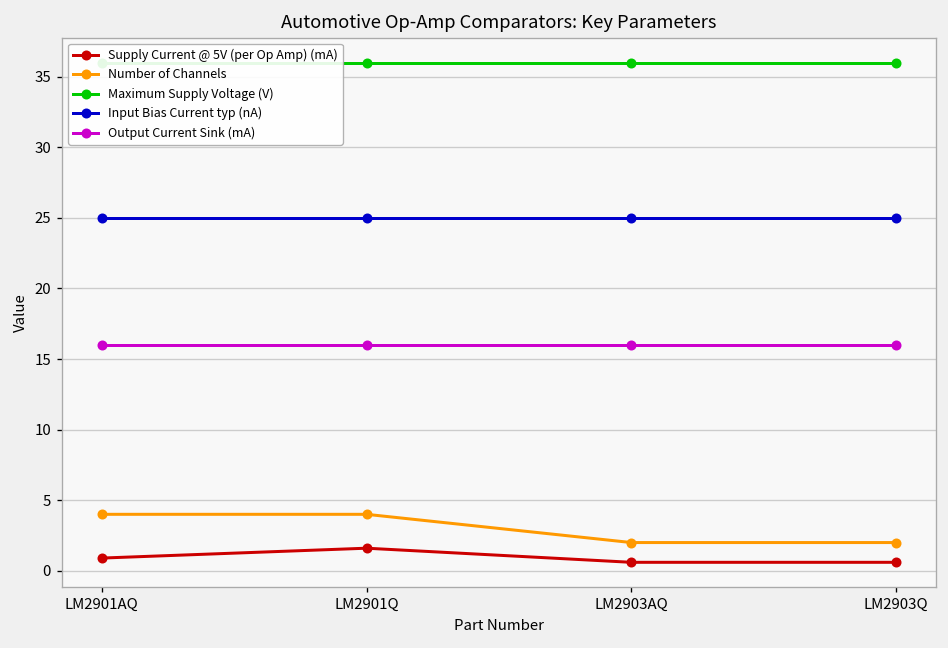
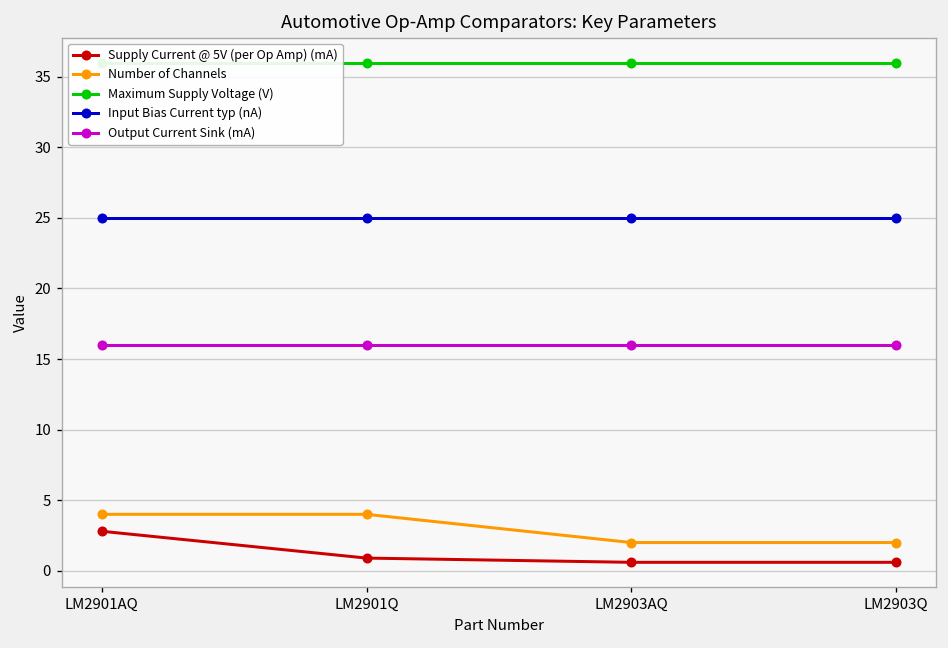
Supply Current @ 5V (per Op Amp) (mA), LM2901AQ: 0.9 -> 2.8
Supply Current @ 5V (per Op Amp) (mA), LM2901Q: 1.6 -> 0.9
